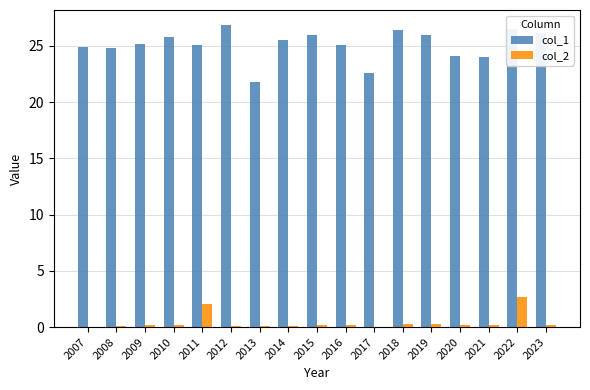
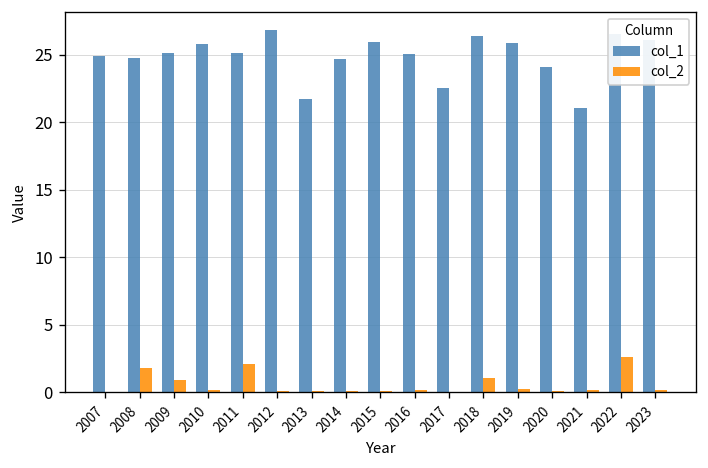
col_2, 2008: 0.1 -> 1.8
col_2, 2009: 0.2 -> 0.9
col_1, 2014: 25.5 -> 24.7
col_2, 2018: 0.2 -> 1.1
col_1, 2021: 24.0 -> 21.0
